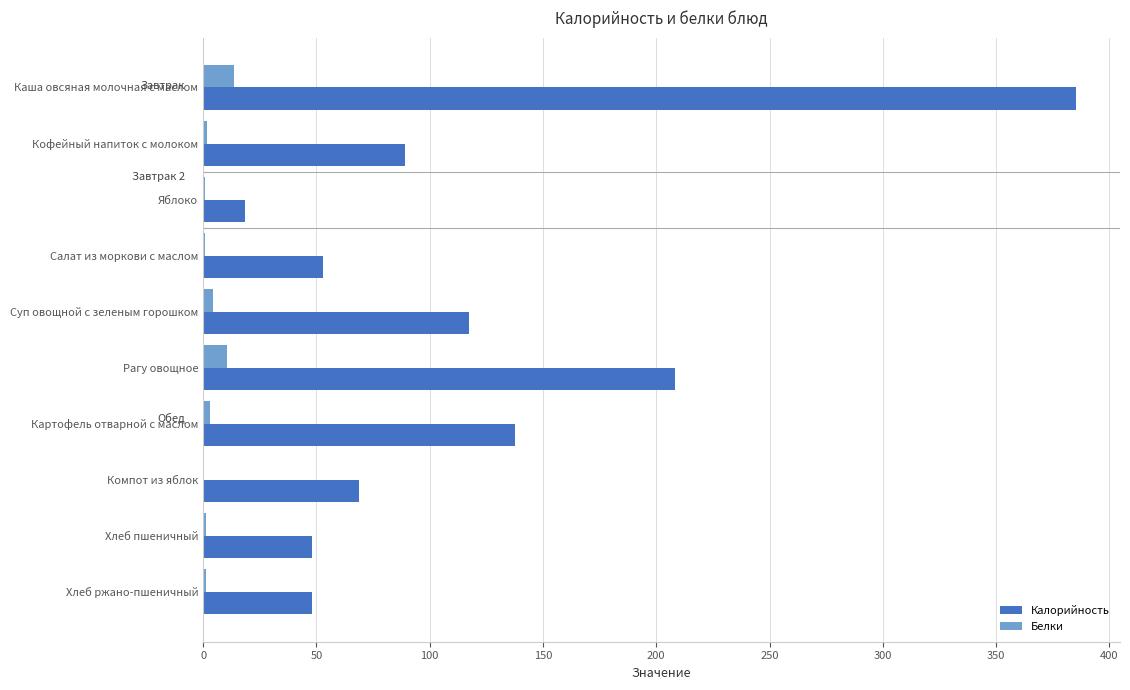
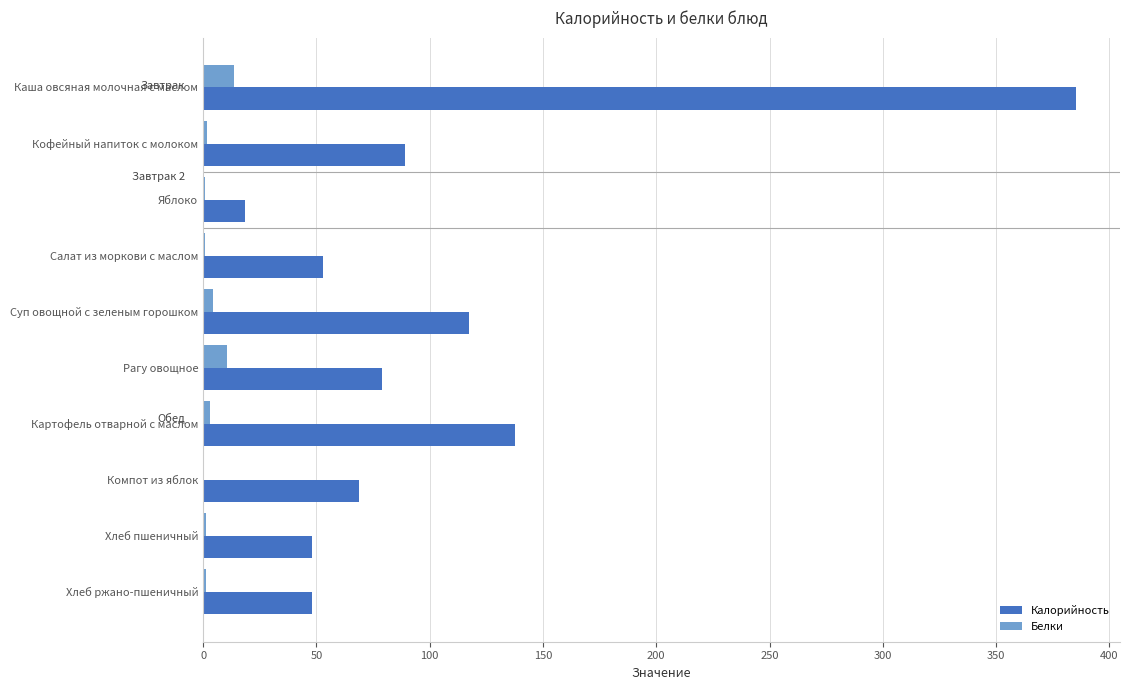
Калорийность, Рагу овощное: 208 -> 79
